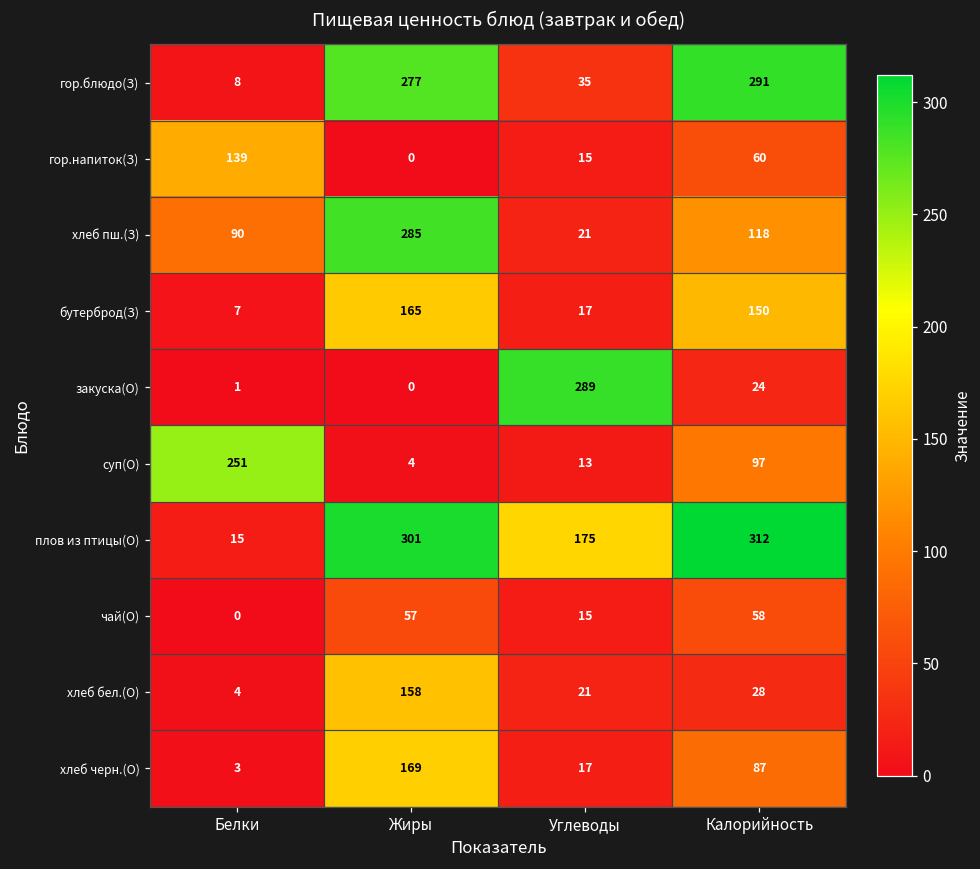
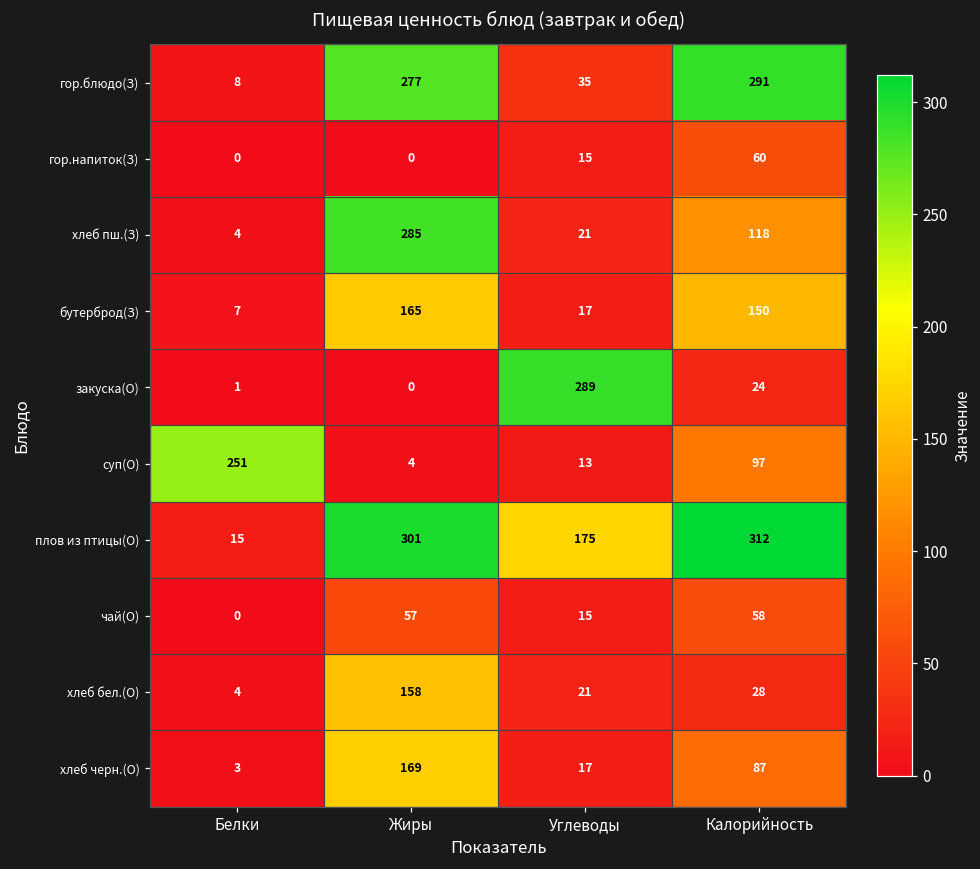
гор.напиток(З), Белки: 139 -> 0
хлеб пш.(З), Белки: 90 -> 4
